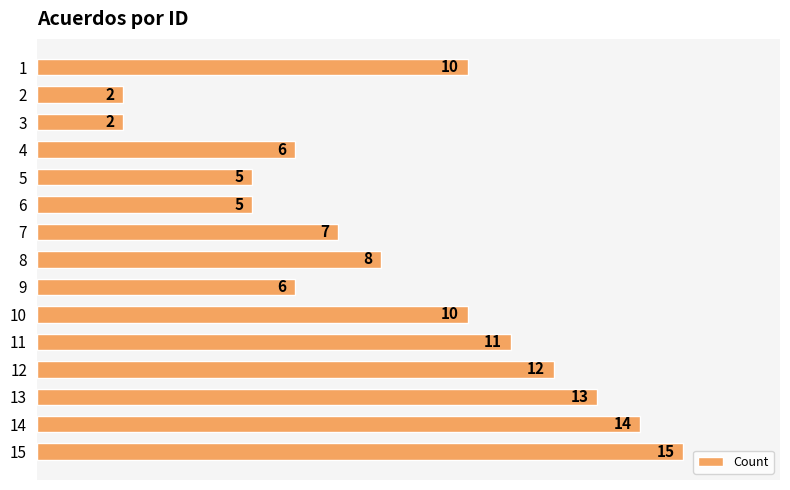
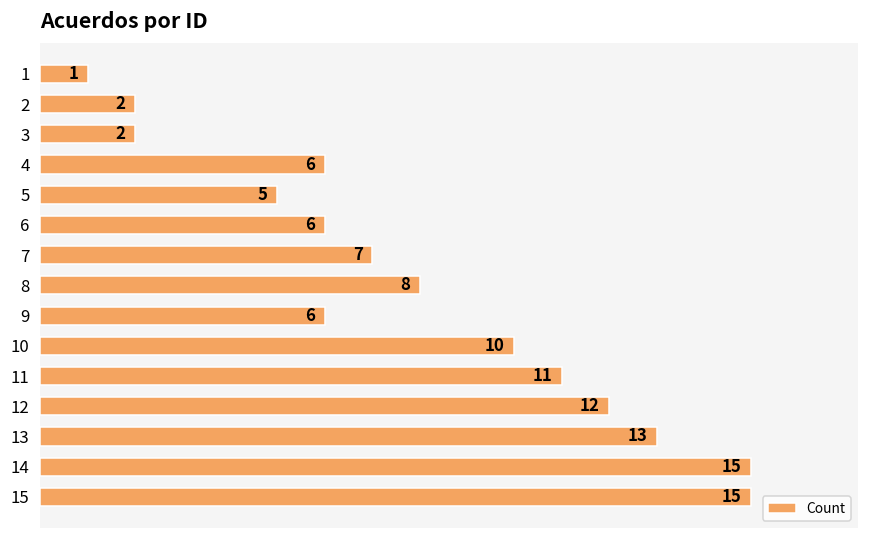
1: 10 -> 1
6: 5 -> 6
14: 14 -> 15
